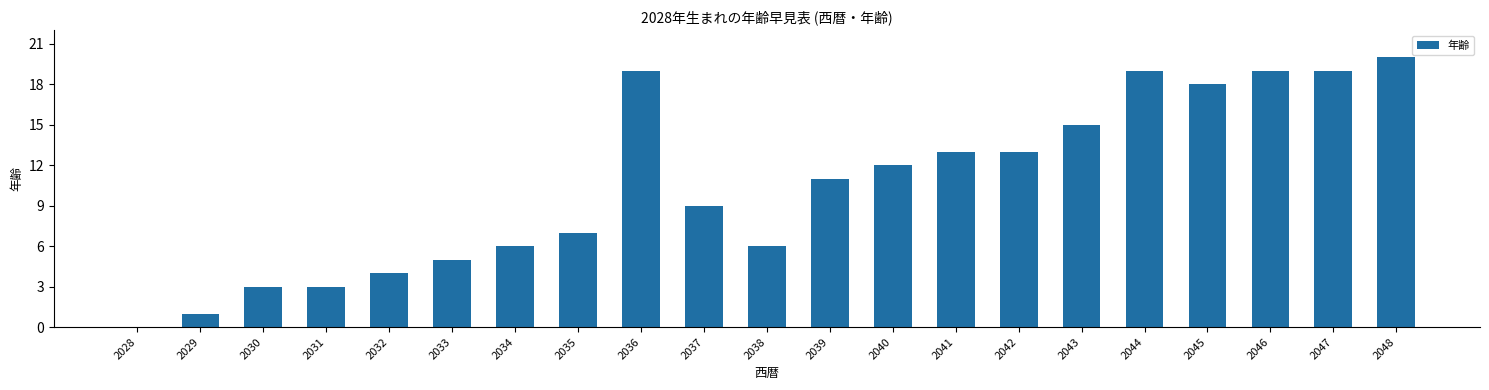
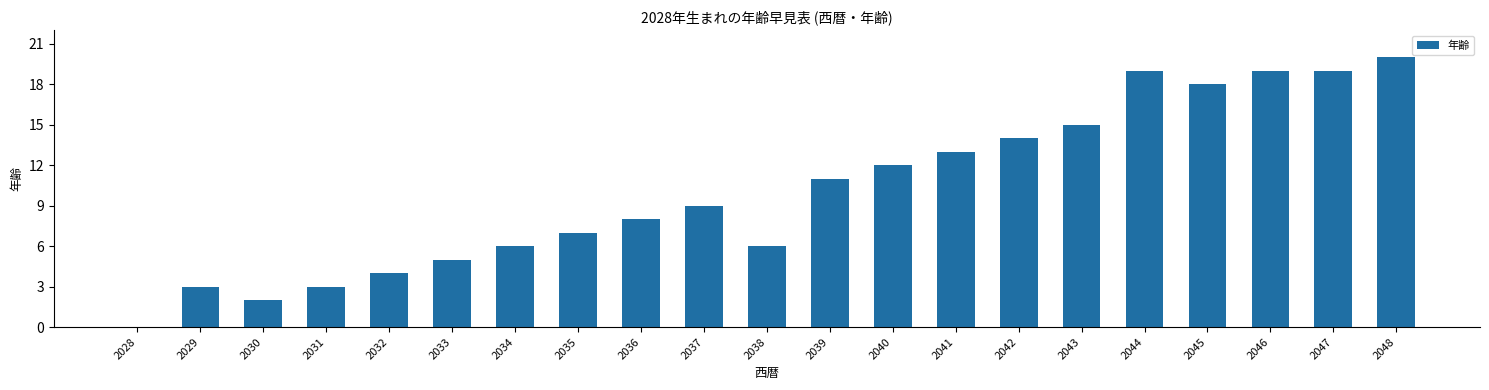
2029: 1 -> 3
2030: 3 -> 2
2036: 19 -> 8
2042: 13 -> 14
